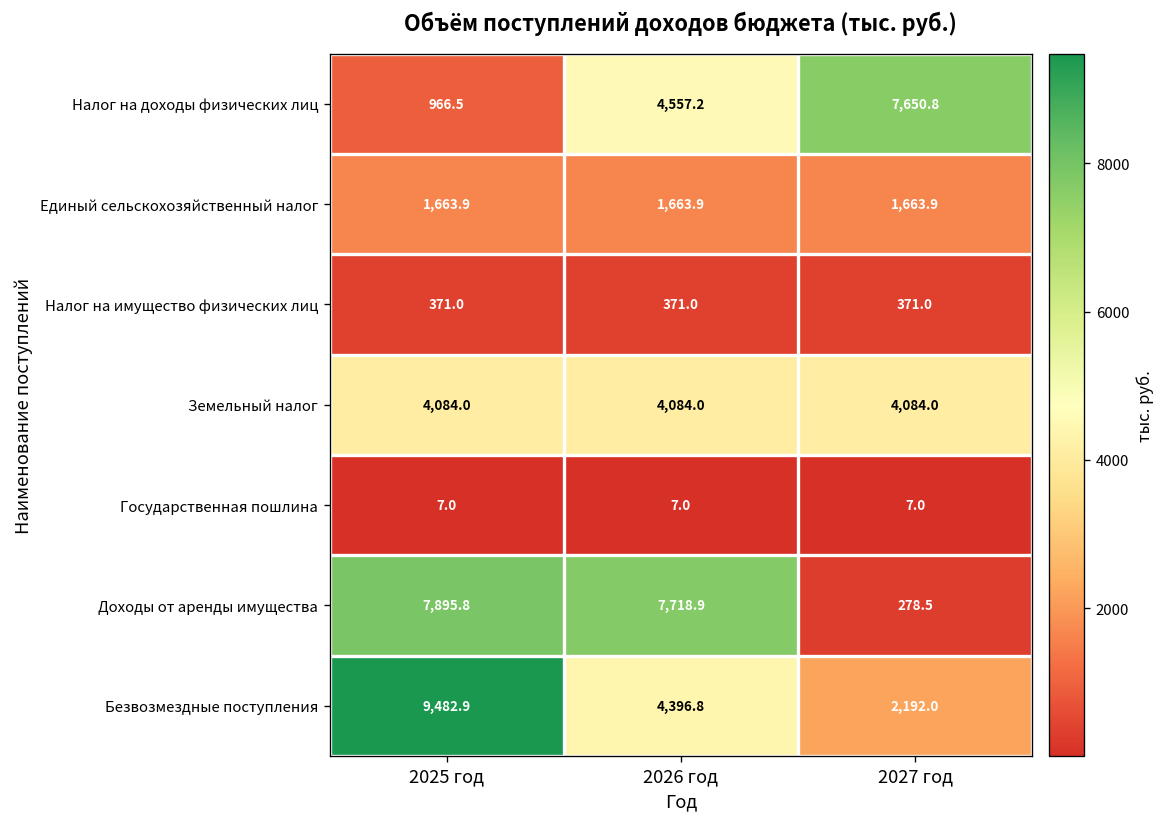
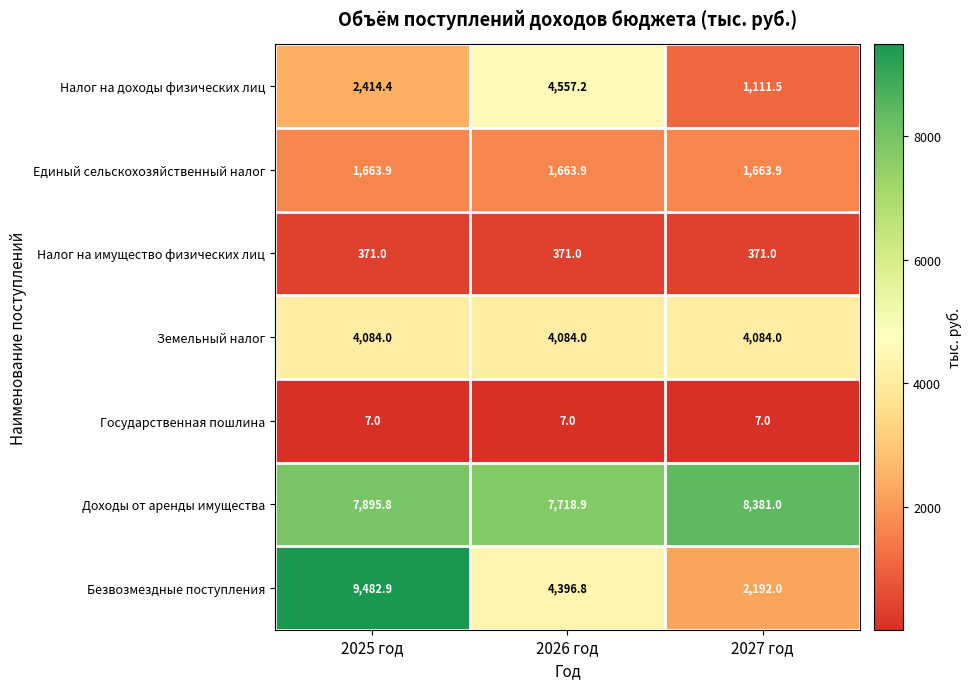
Налог на доходы физических лиц, 2025 год: 966.5 -> 2,414.4
Налог на доходы физических лиц, 2027 год: 7,650.8 -> 1,111.5
Доходы от аренды имущества, 2027 год: 278.5 -> 8,381.0
